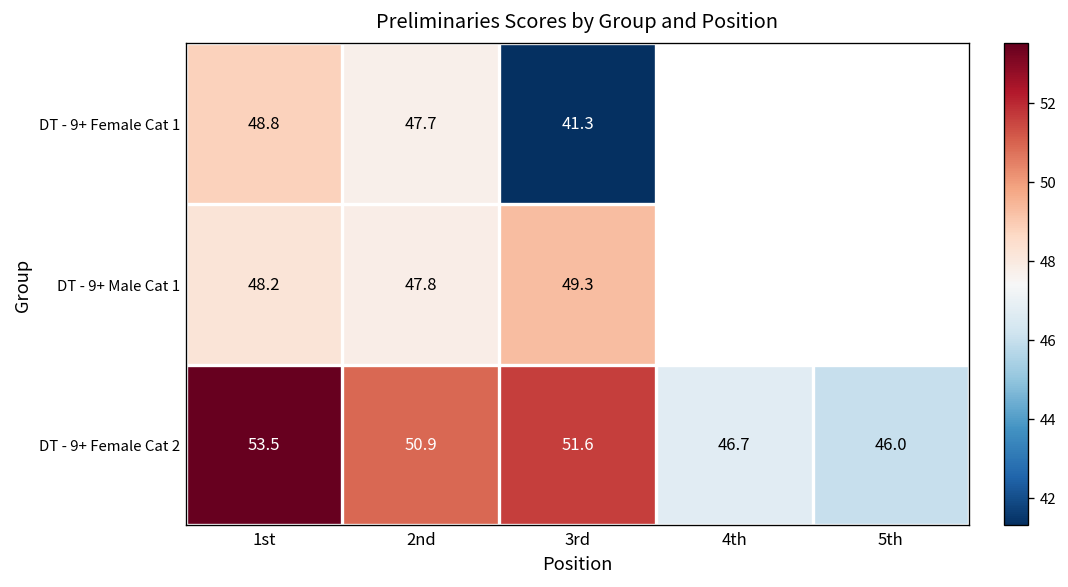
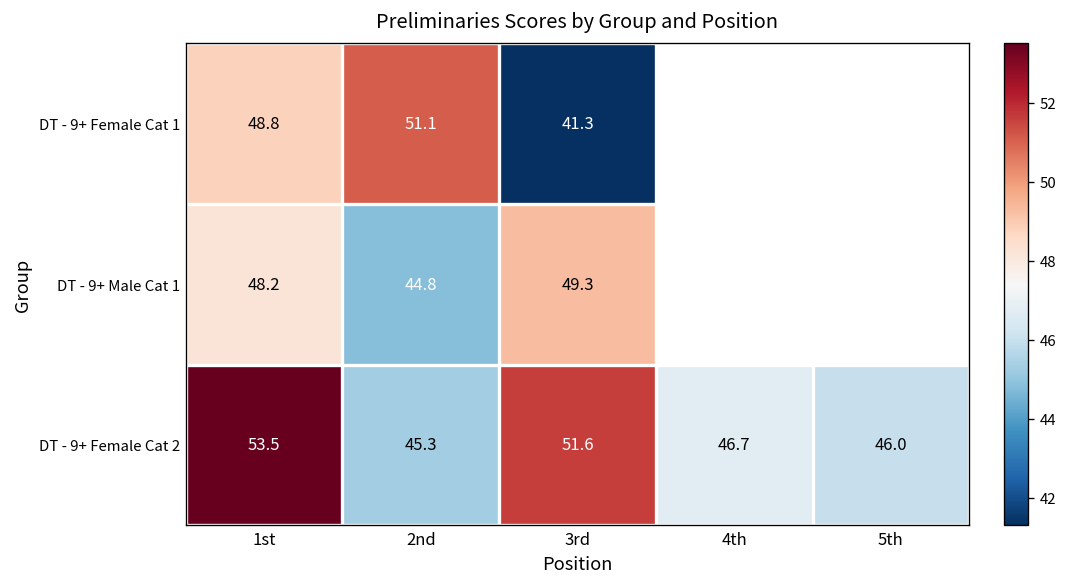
DT - 9+ Female Cat 1, 2nd: 47.7 -> 51.1
DT - 9+ Male Cat 1, 2nd: 47.8 -> 44.8
DT - 9+ Female Cat 2, 2nd: 50.9 -> 45.3
